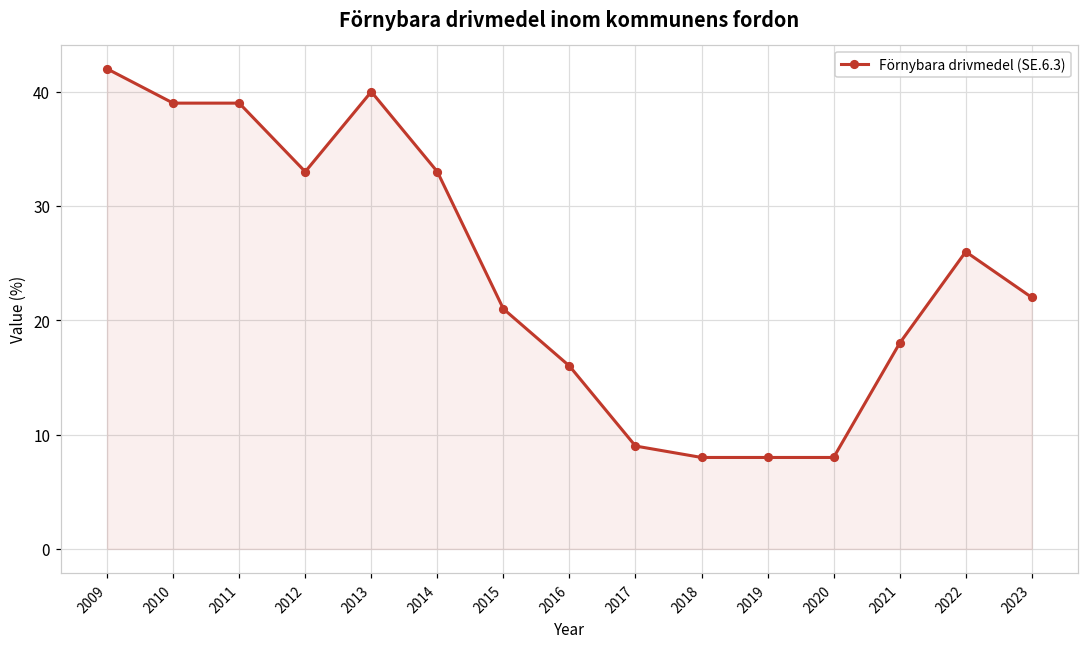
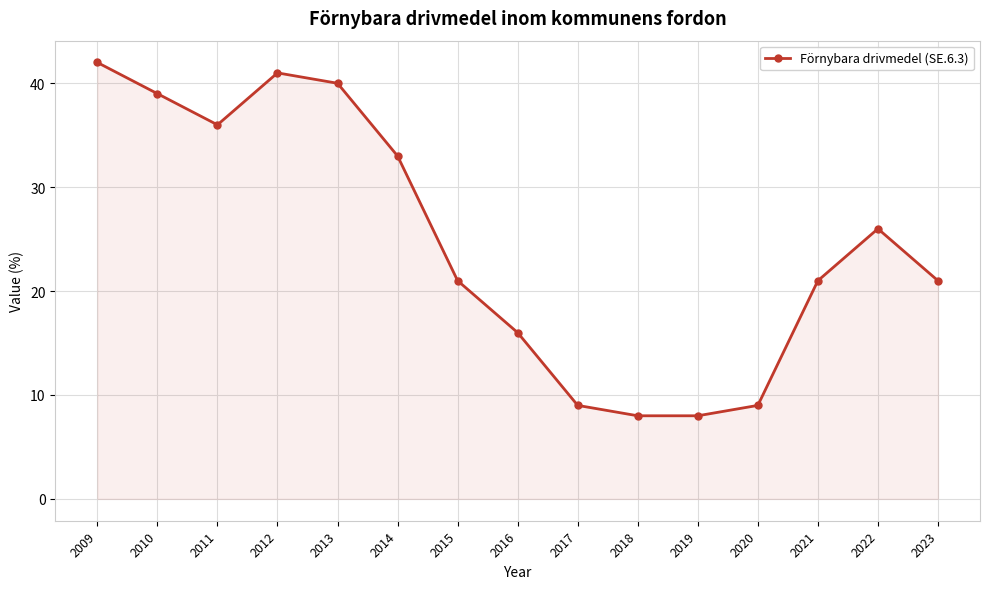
2011: 39 -> 36
2012: 33 -> 41
2020: 8 -> 9
2021: 18 -> 21
2023: 22 -> 21
